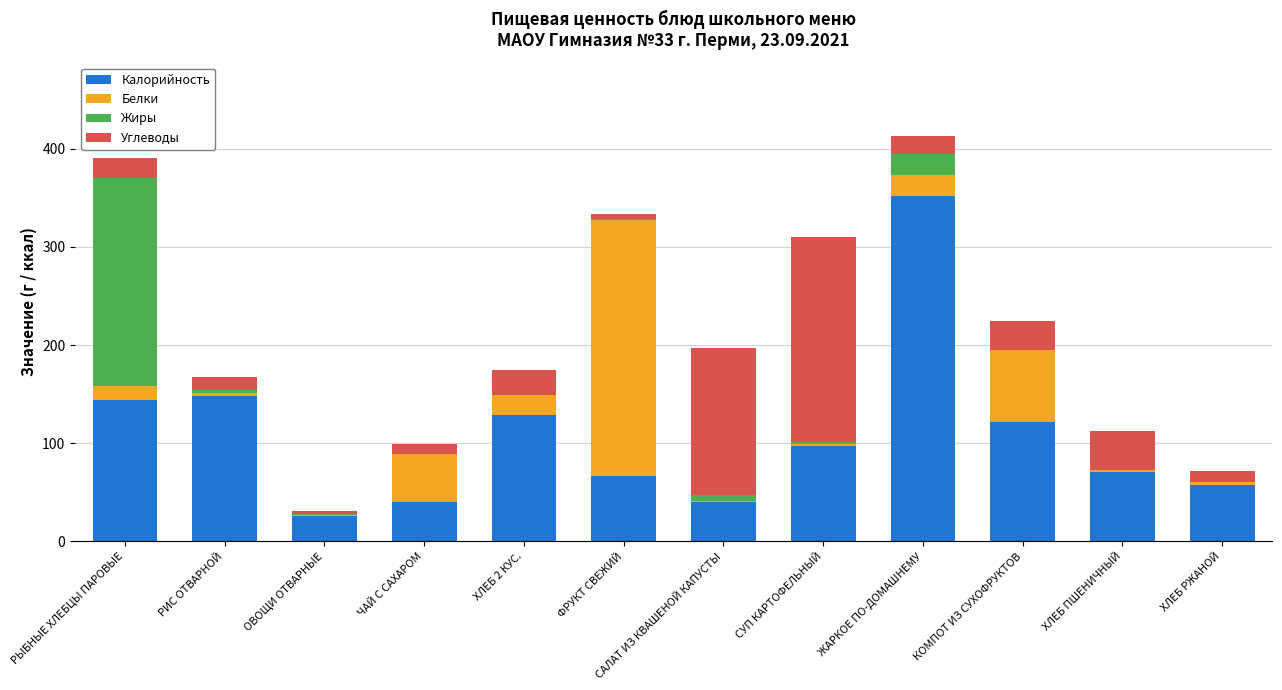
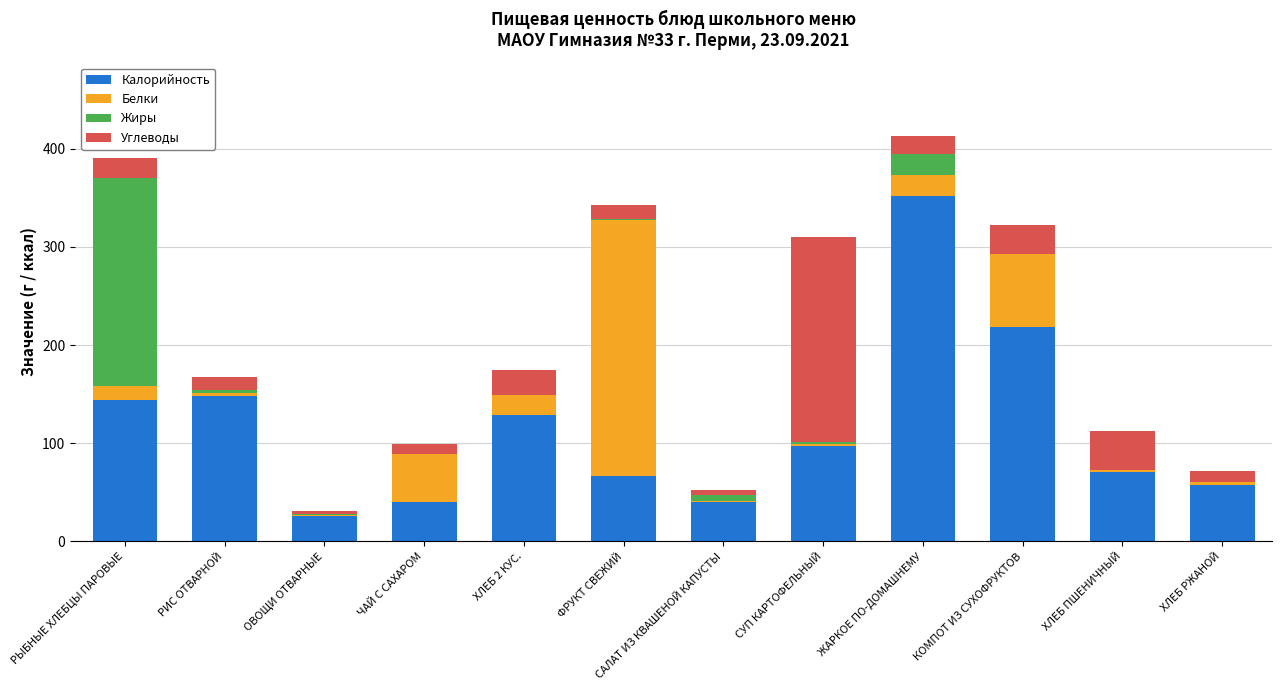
Углеводы, ФРУКТ СВЕЖИЙ: 5 -> 15
Углеводы, САЛАТ ИЗ КВАШЕНОЙ КАПУСТЫ: 150 -> 0
Калорийность, КОМПОТ ИЗ СУХОФРУКТОВ: 120 -> 220
